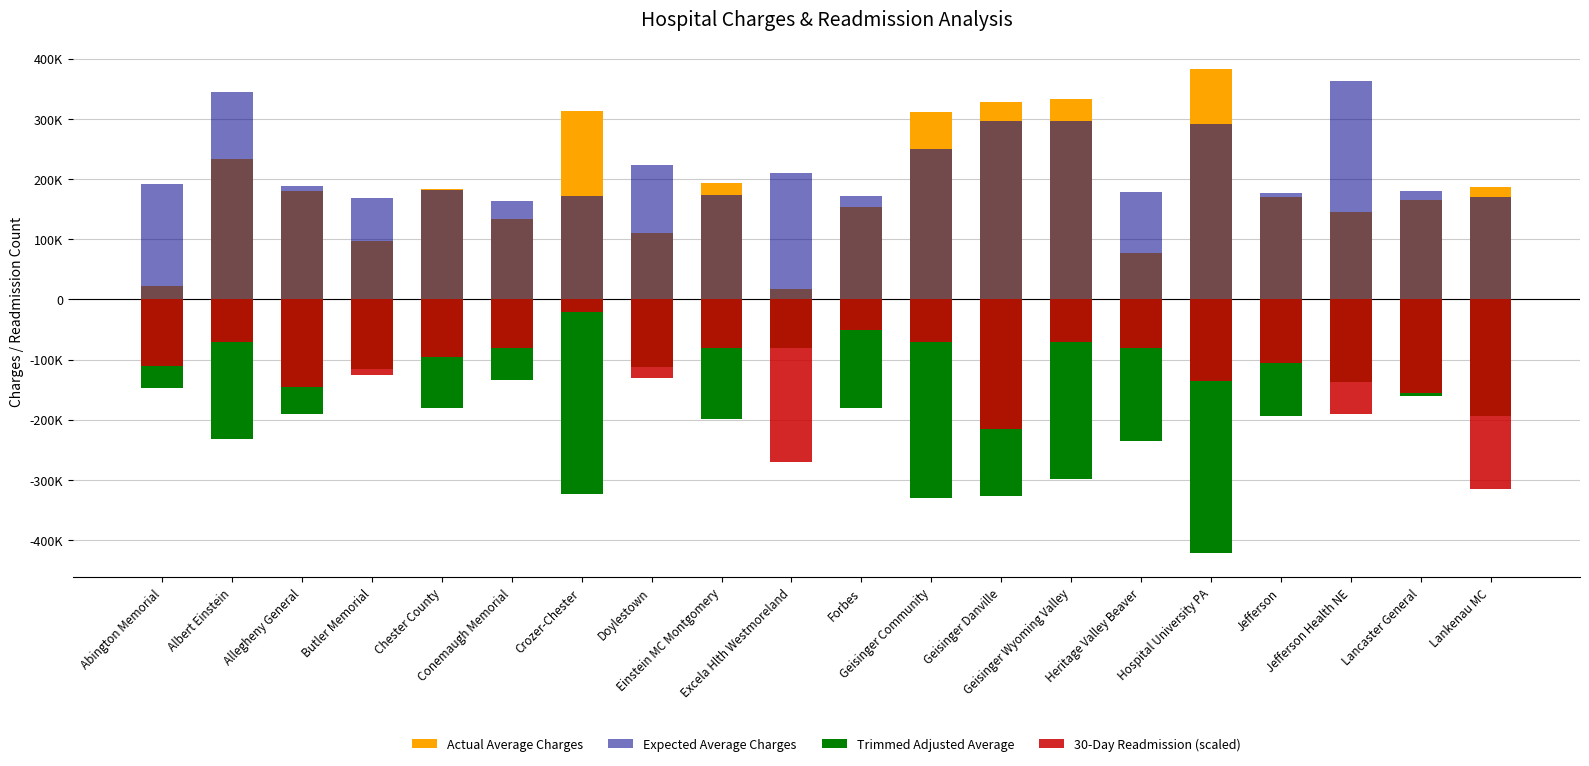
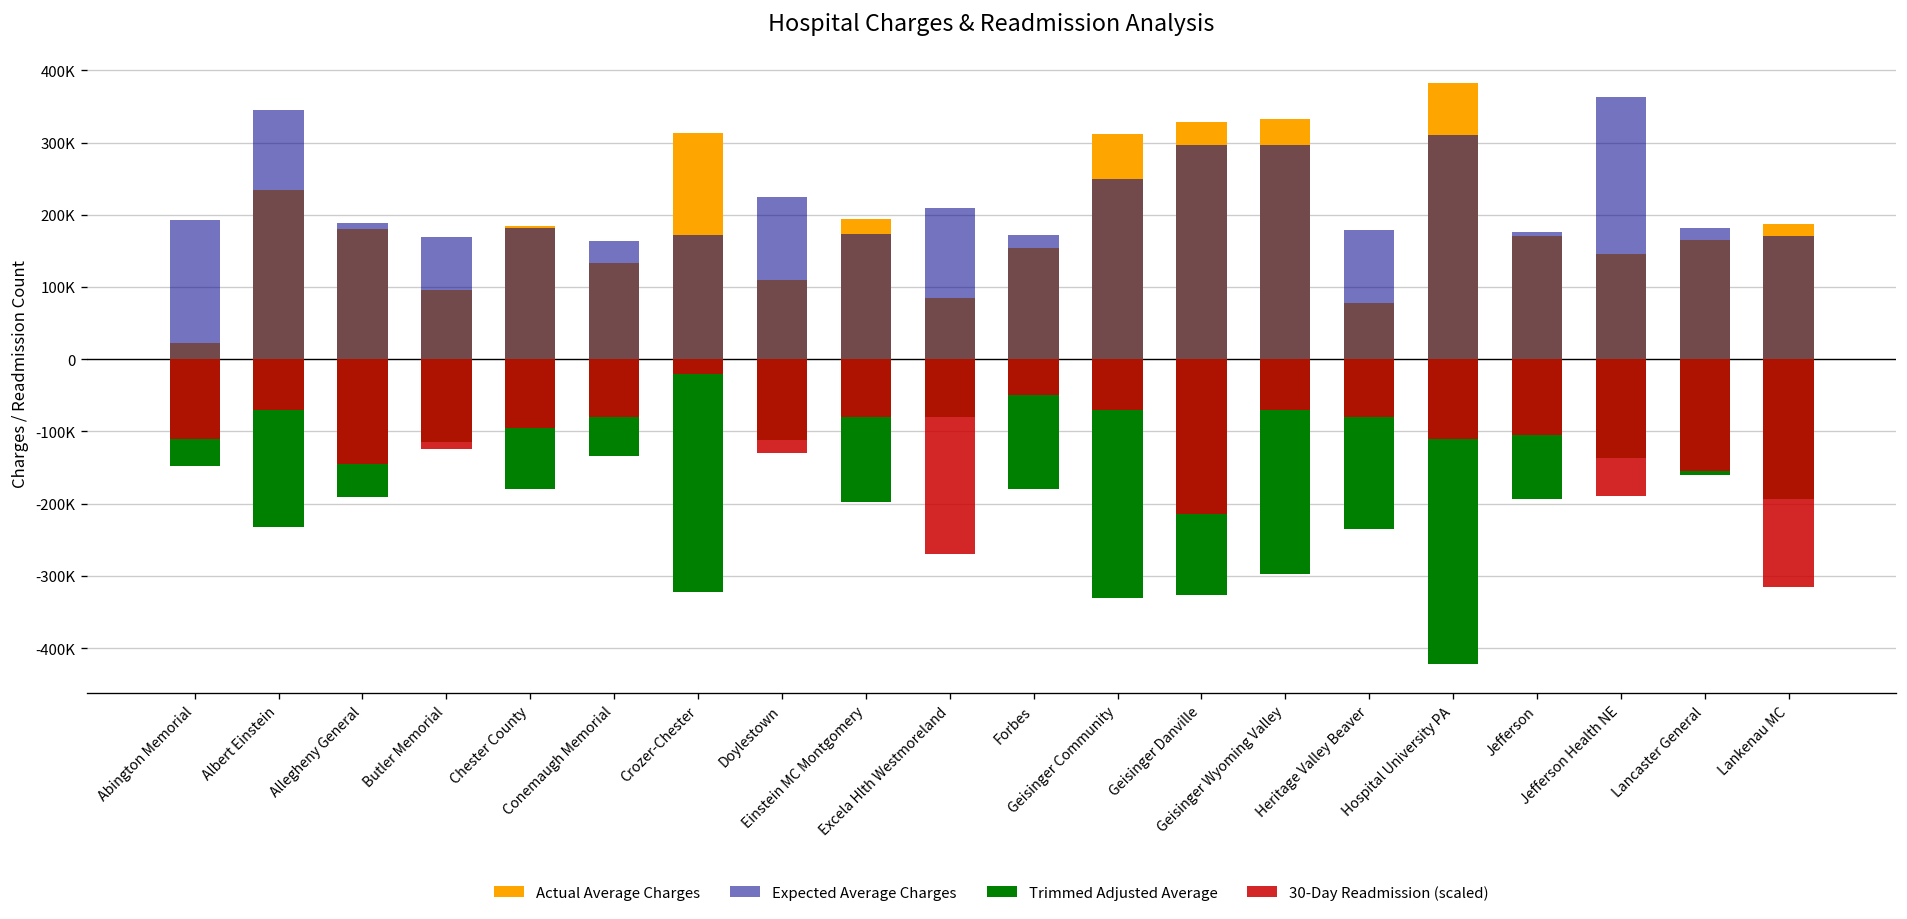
Actual Average Charges, Excela Hlth Westmoreland: 20000 -> 80000
Expected Average Charges, Hospital University PA: 290000 -> 310000
30-Day Readmission (scaled), Hospital University PA: -140000 -> -110000
